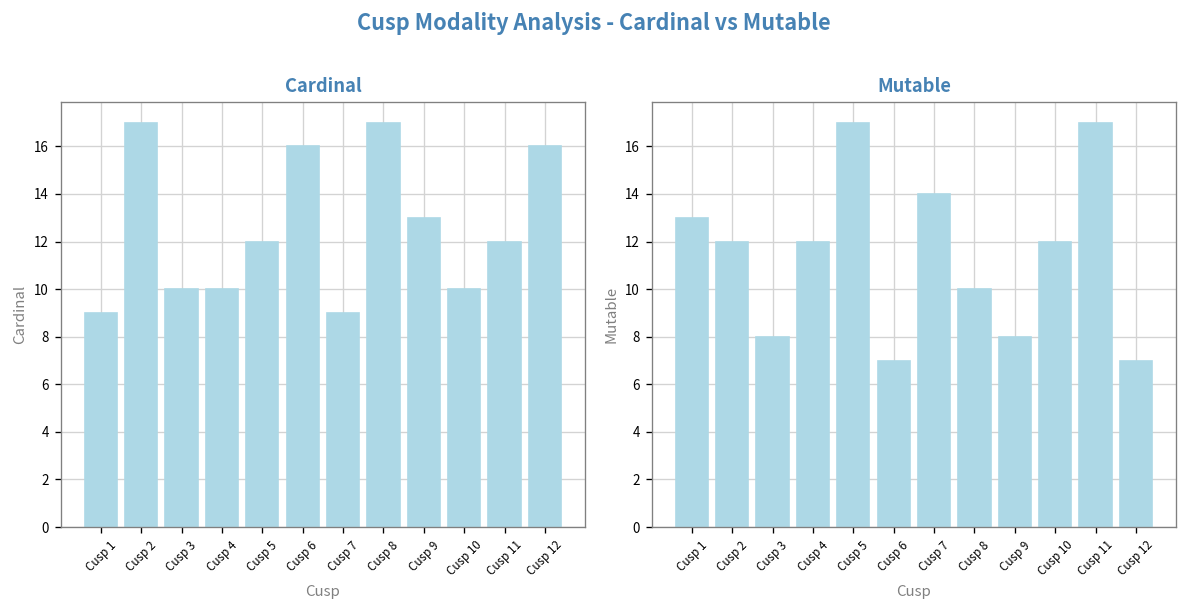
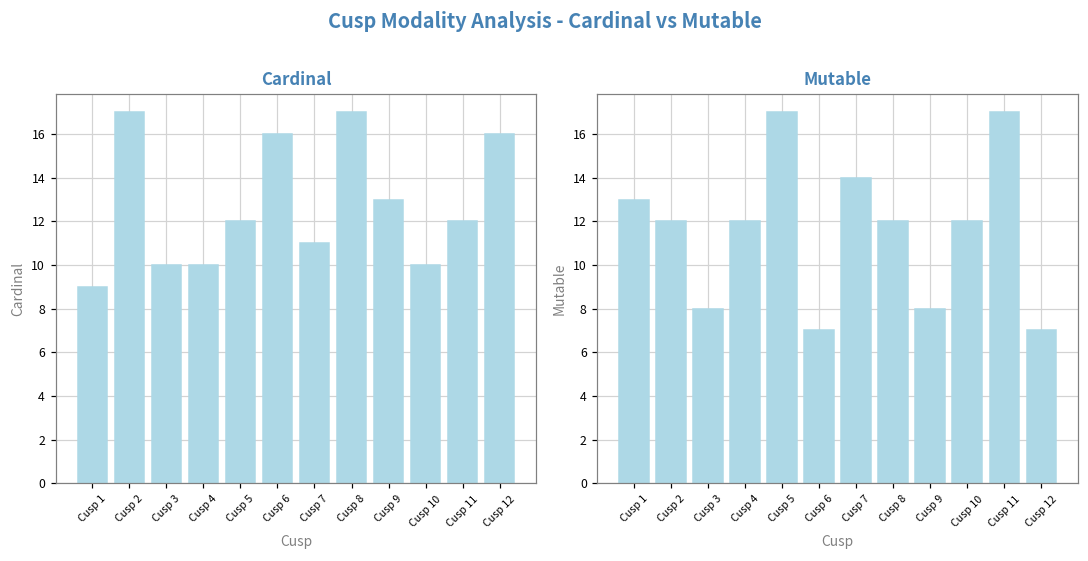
Cardinal, Cusp 7: 9 -> 11
Mutable, Cusp 8: 10 -> 12
